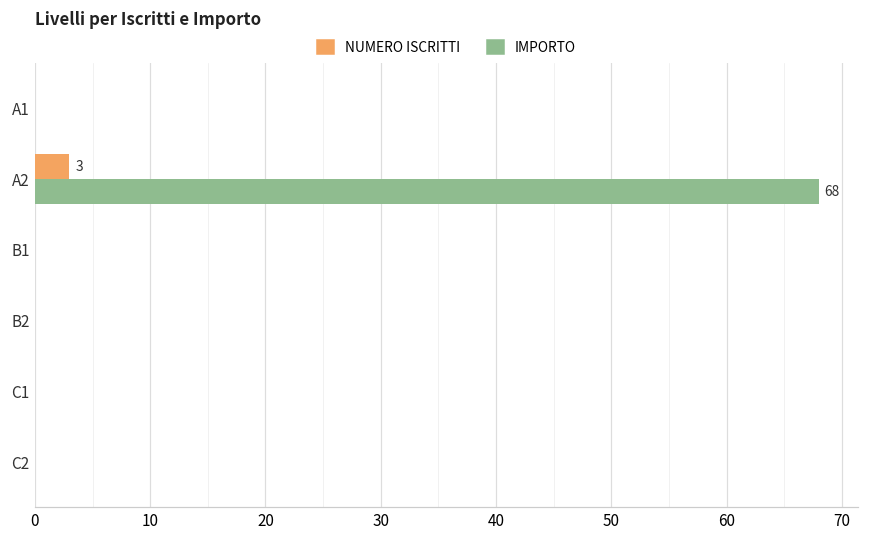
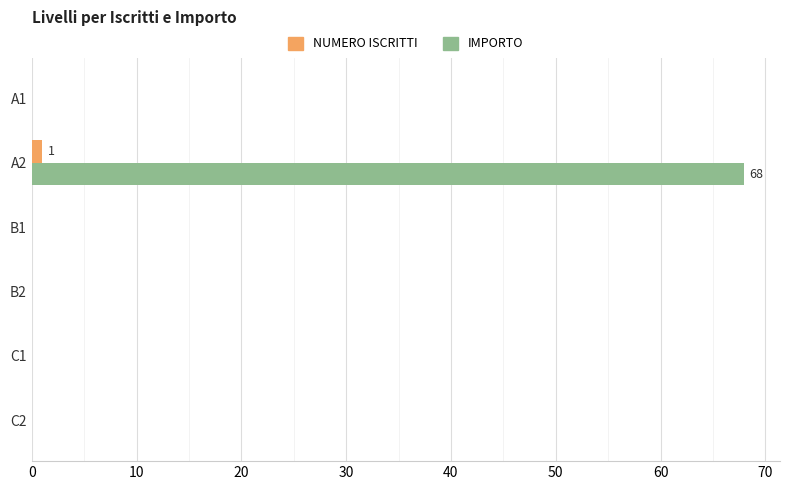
NUMERO ISCRITTI, A2: 3 -> 1
